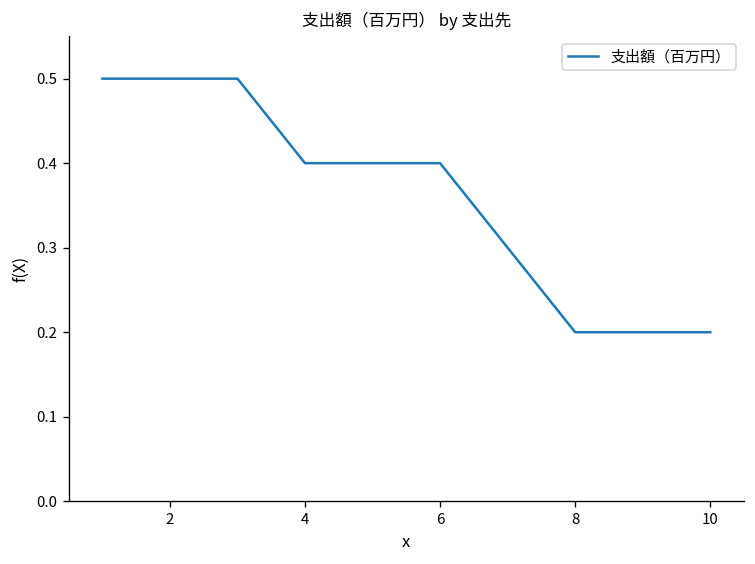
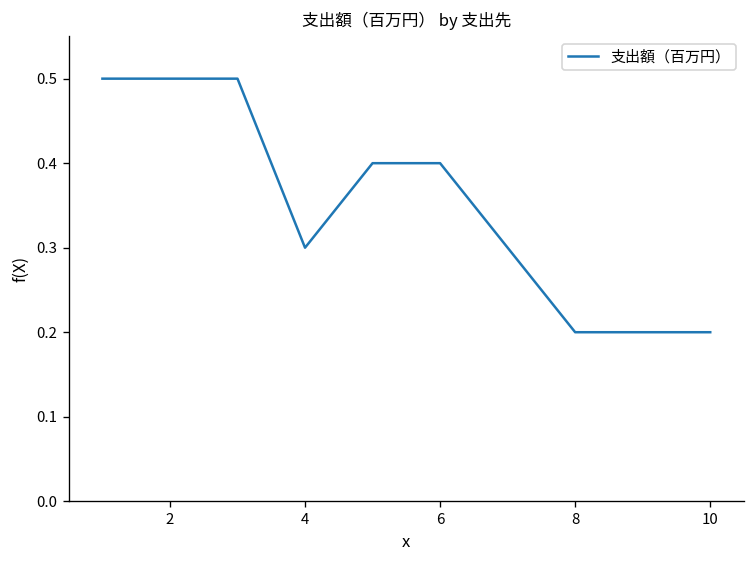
4: 0.4 -> 0.3
